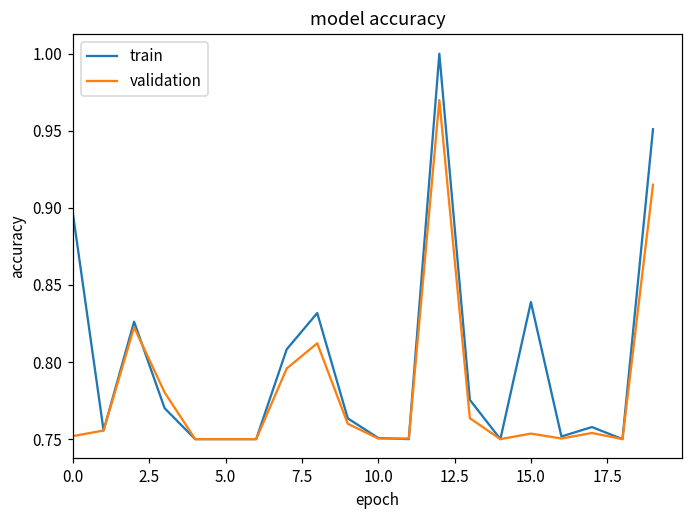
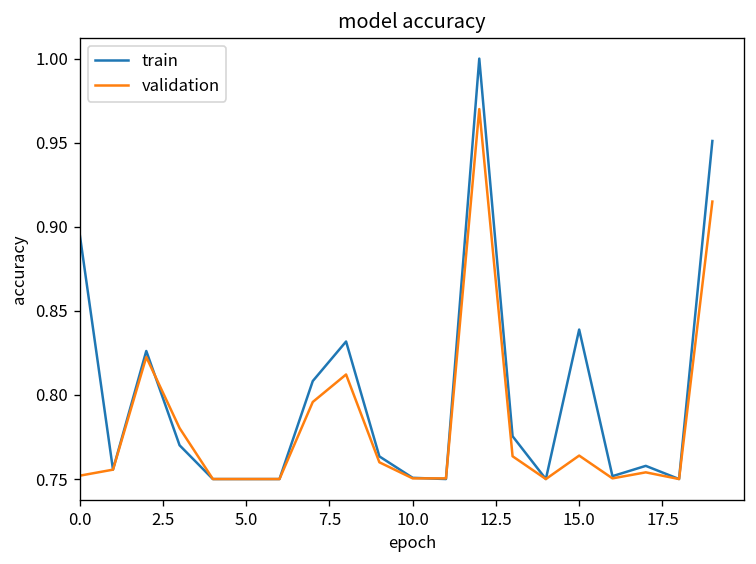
validation, 15.0: 0.754 -> 0.764
